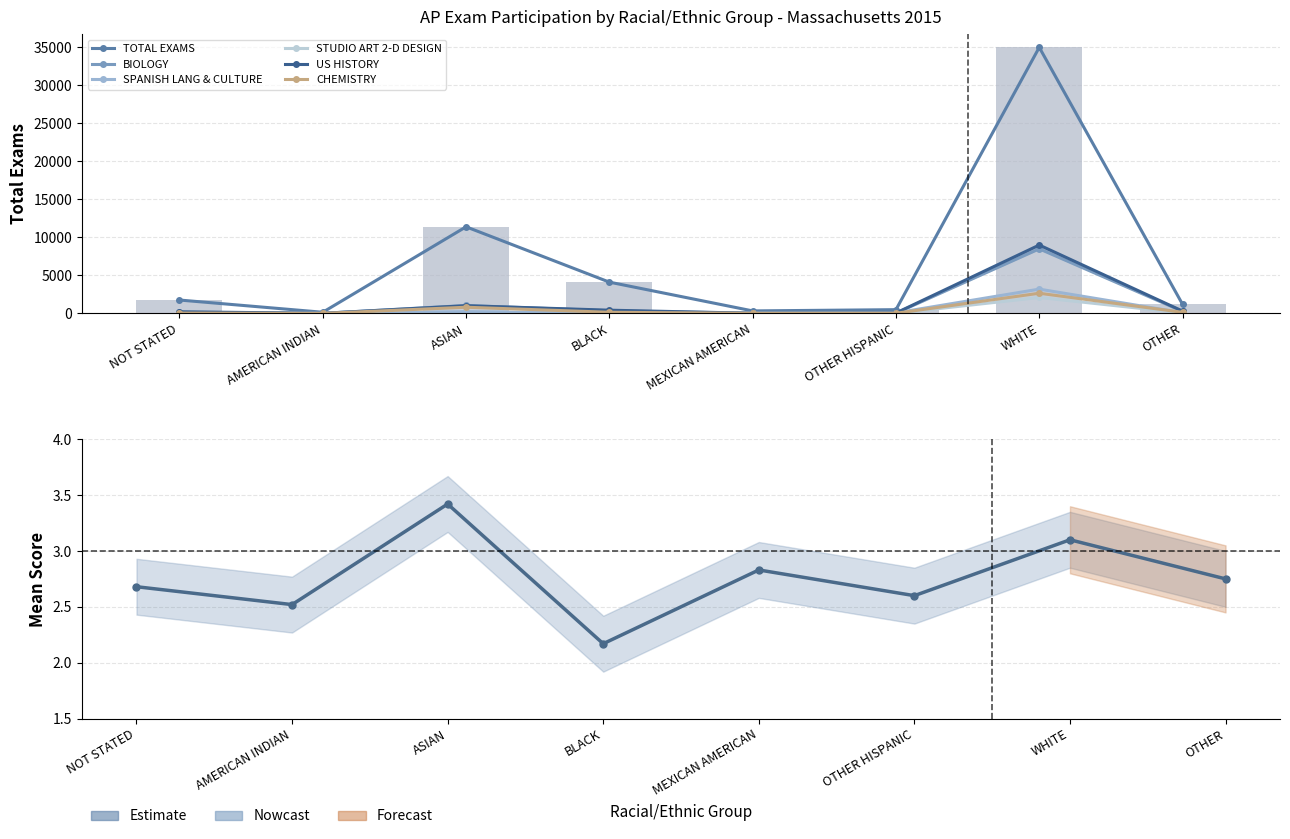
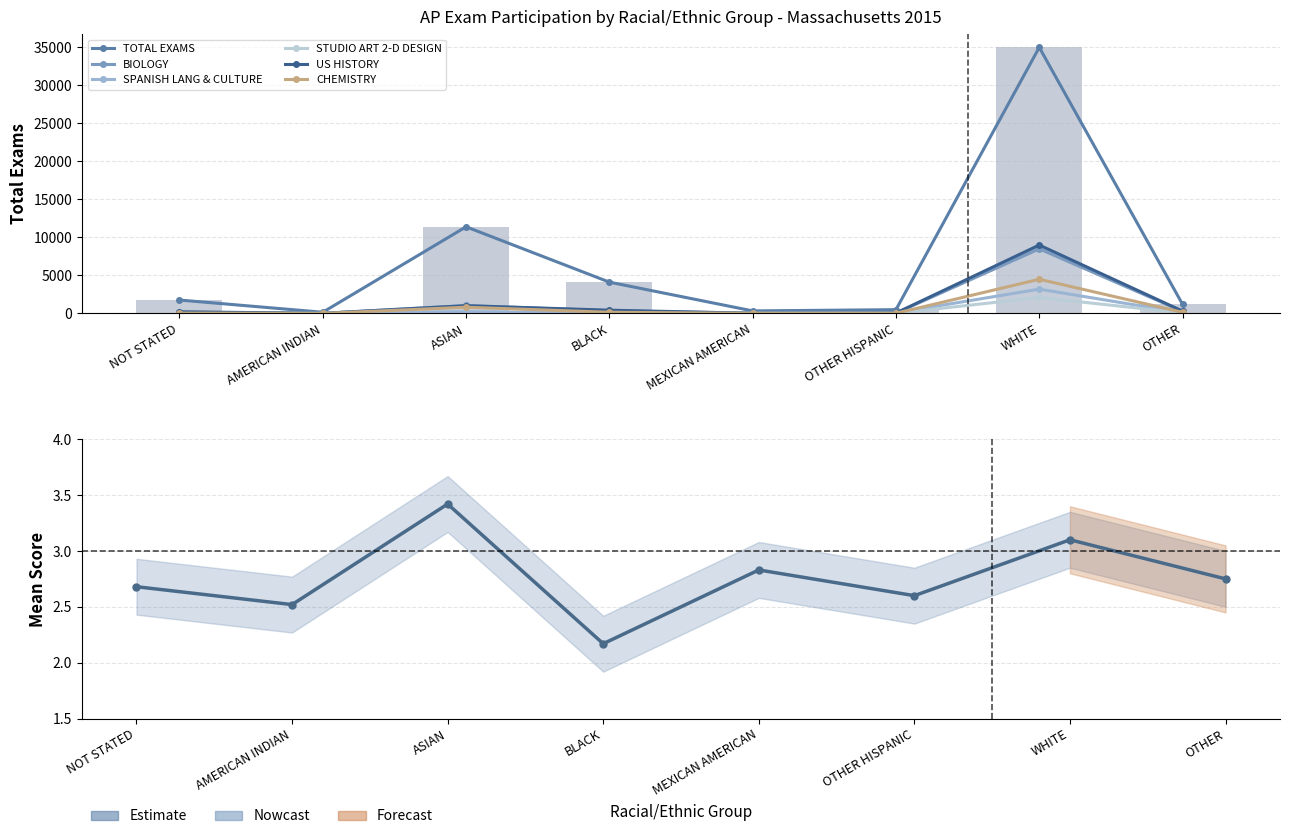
AP Exam Participation by Racial/Ethnic Group - Massachusetts 2015, CHEMISTRY, WHITE: 3000 -> 5000
